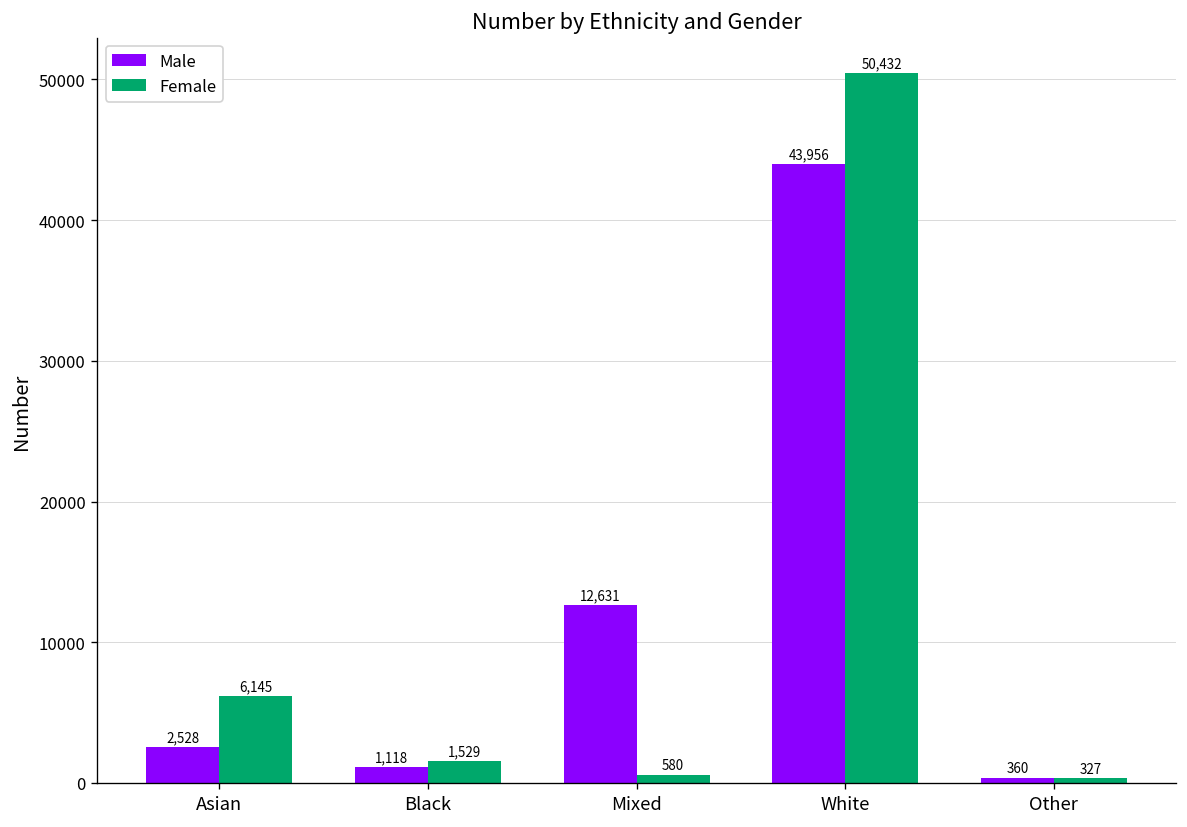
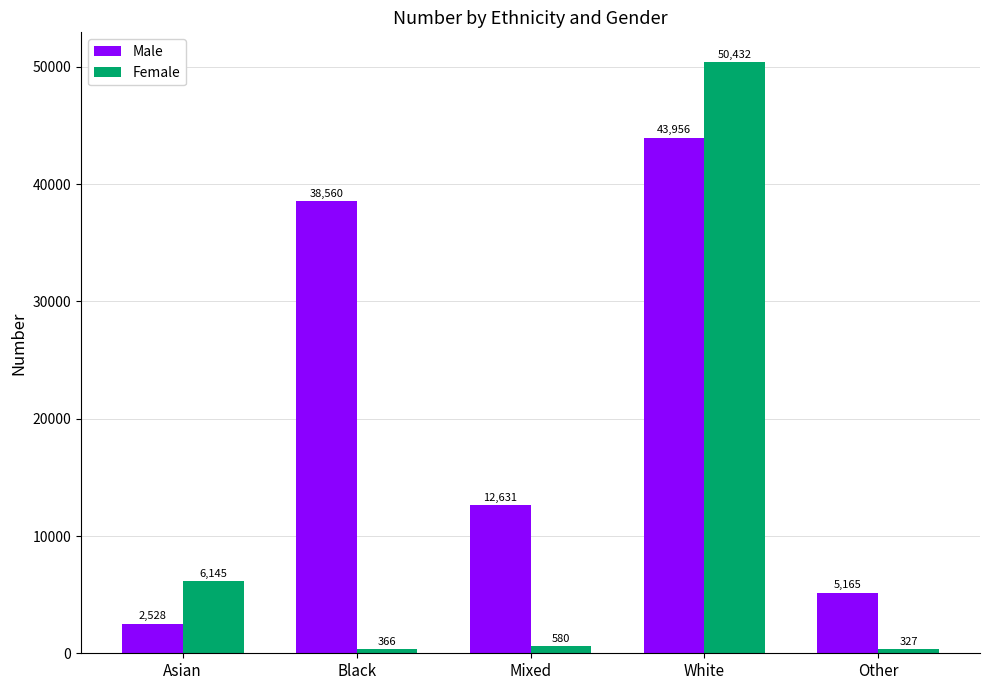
Male, Black: 1,118 -> 38,560
Female, Black: 1,529 -> 366
Male, Other: 360 -> 5,165
